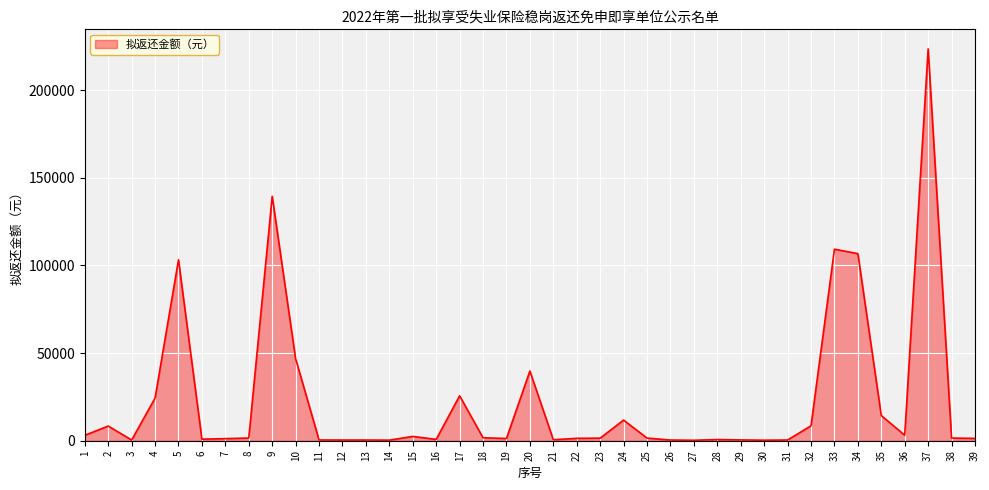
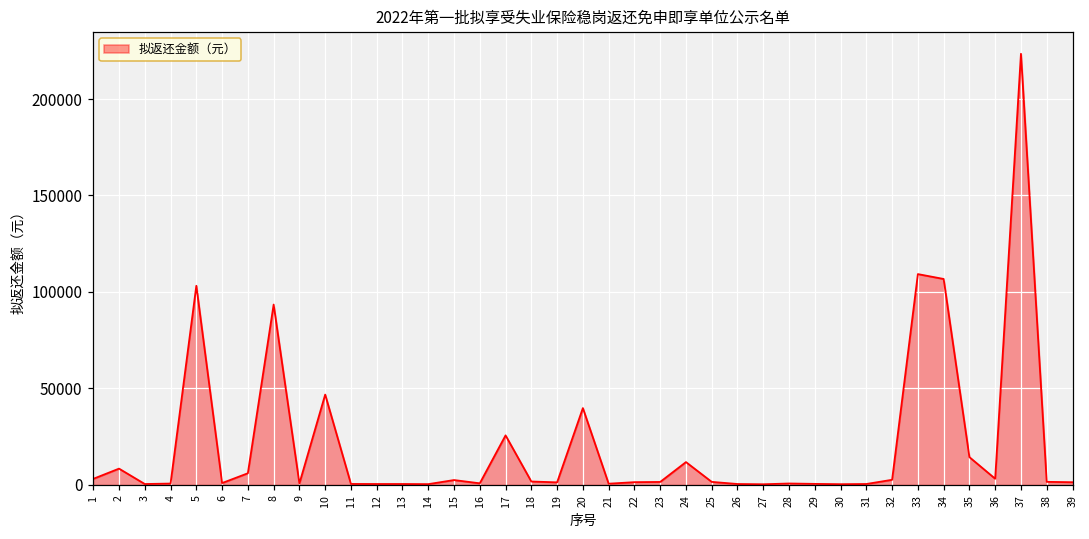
4: 24000 -> 1000
7: 1000 -> 6000
8: 2000 -> 93000
9: 139000 -> 1000
32: 9000 -> 3000
